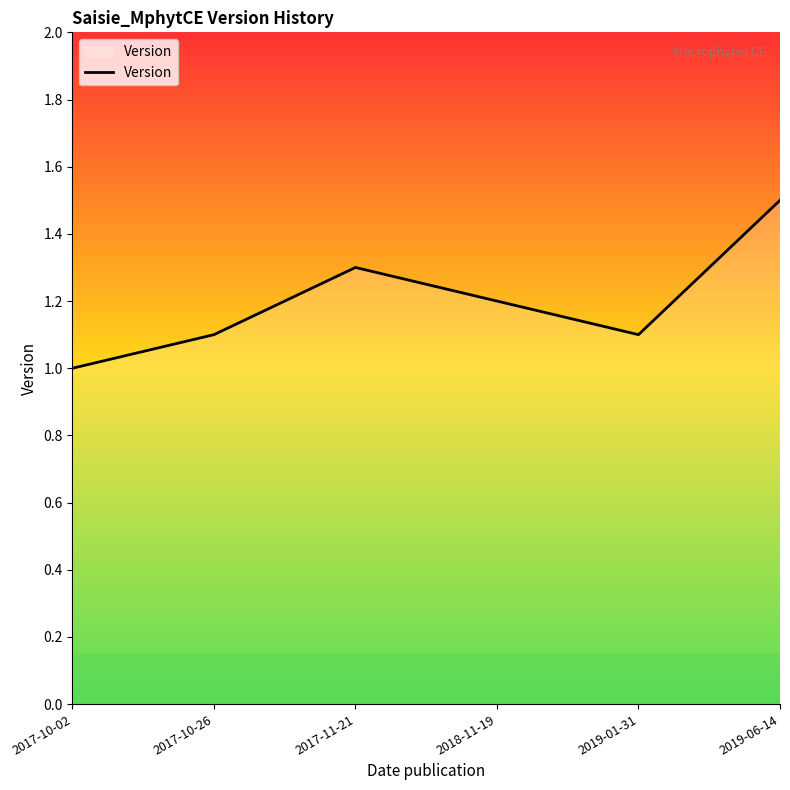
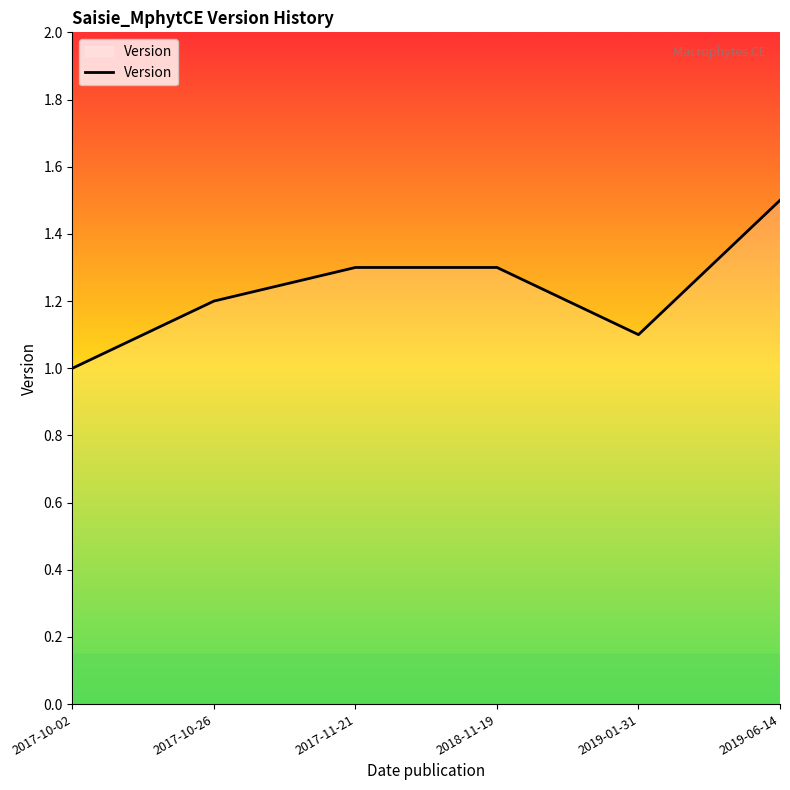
2017-10-26: 1.1 -> 1.2
2018-11-19: 1.2 -> 1.3
